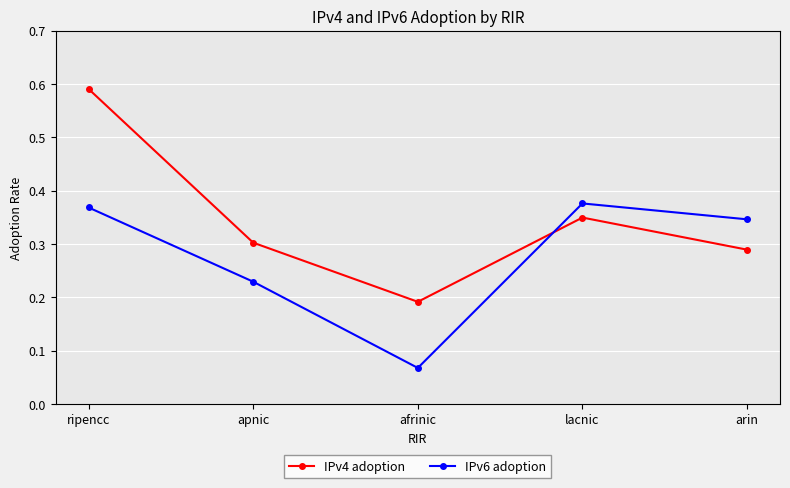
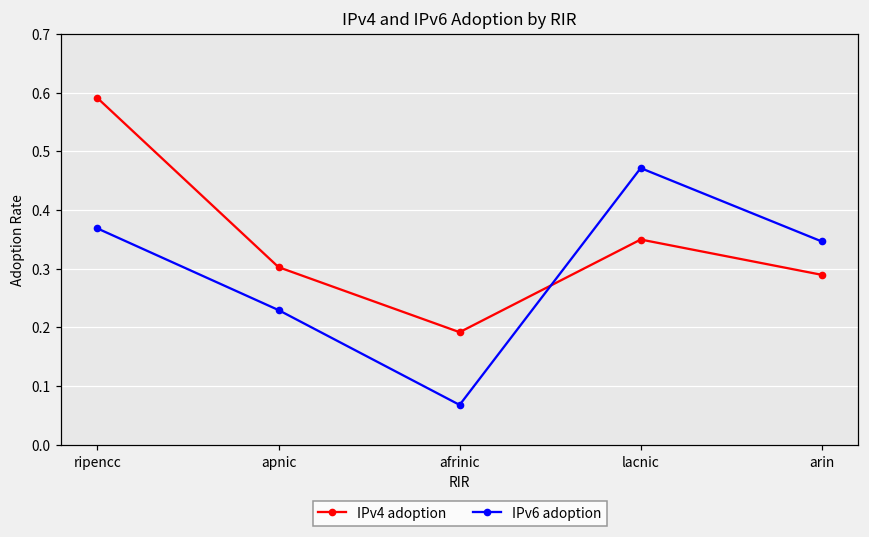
IPv6 adoption, lacnic: 0.38 -> 0.47
